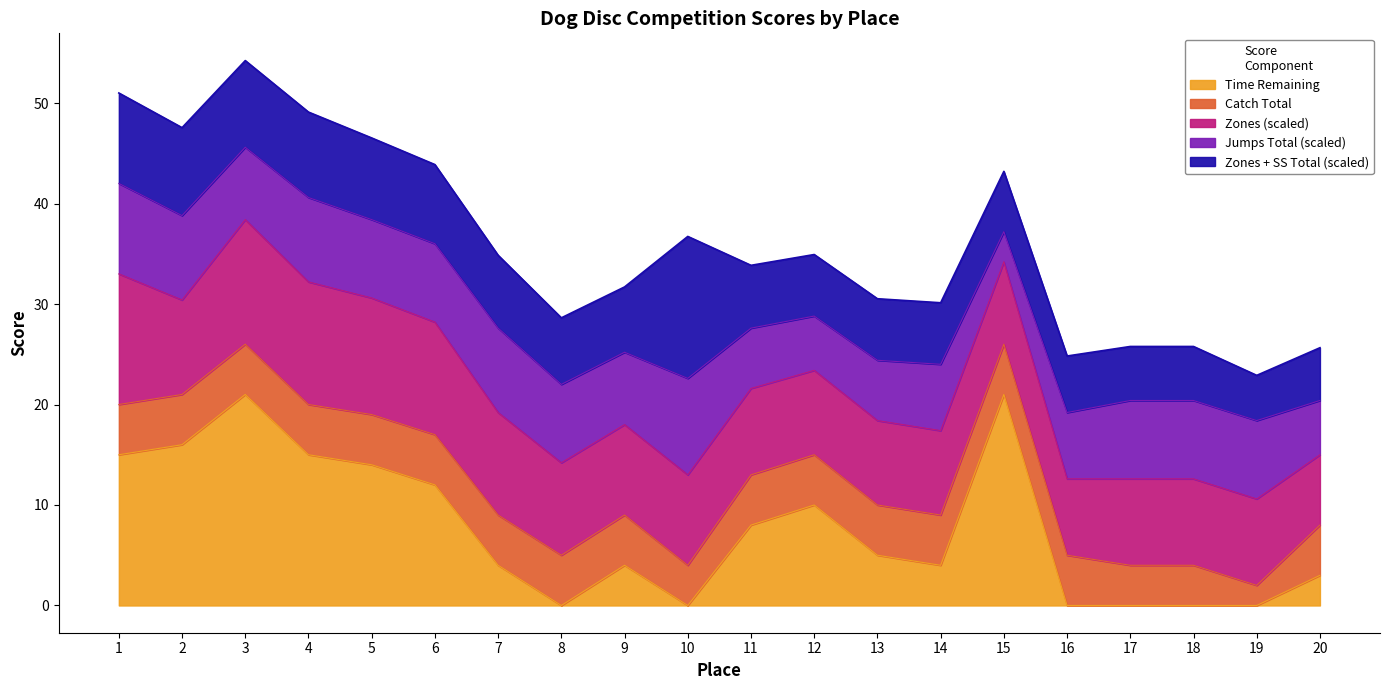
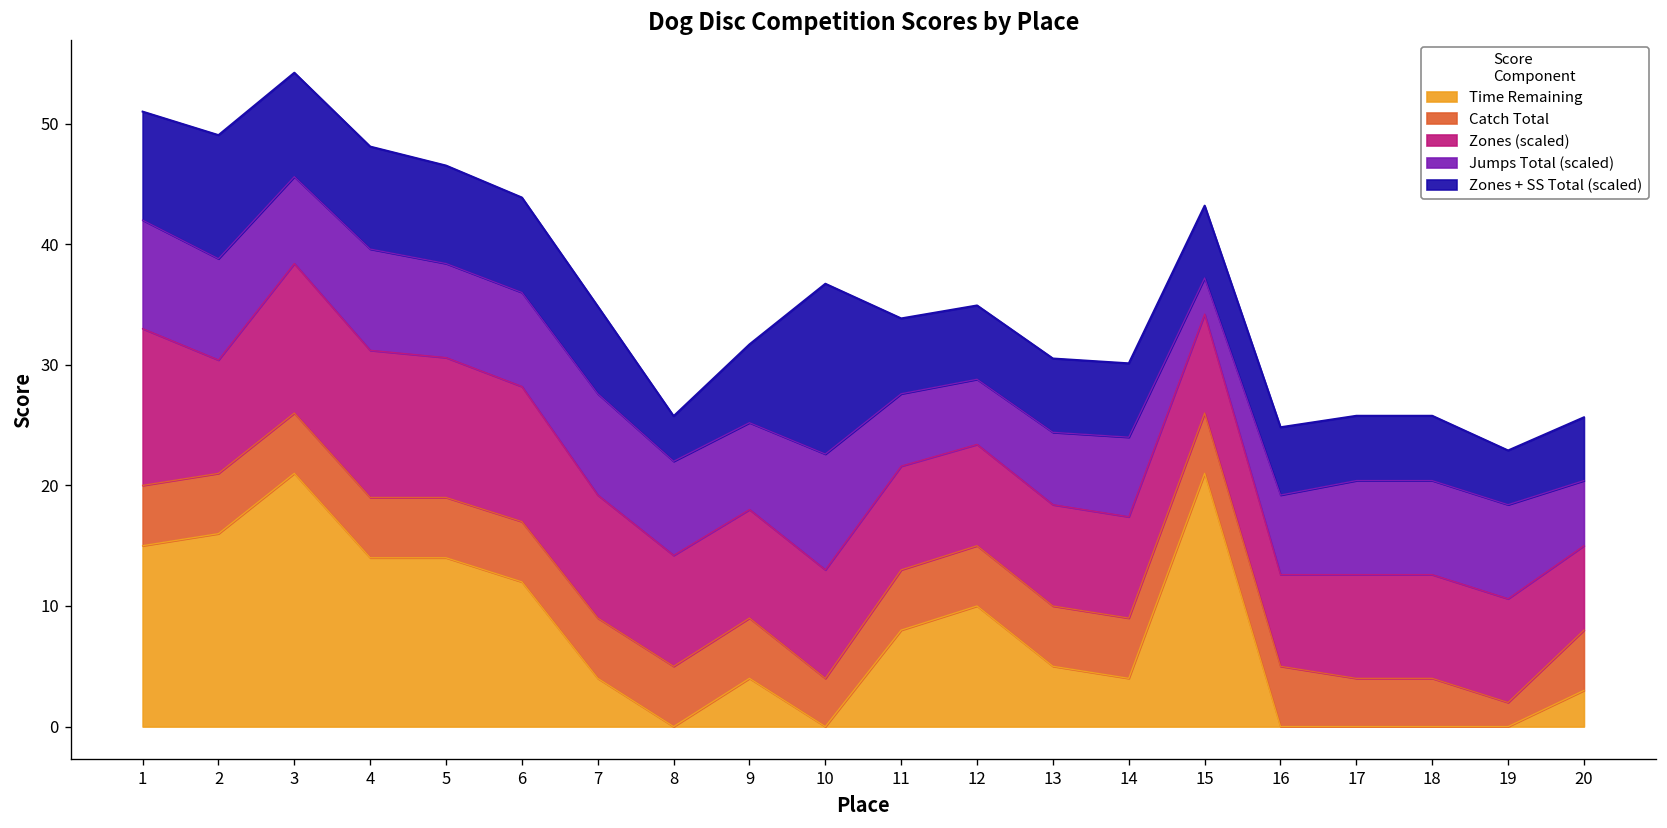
Zones + SS Total (scaled), 2: 8.8 -> 10.3
Time Remaining, 4: 15 -> 14
Zones + SS Total (scaled), 8: 6.6 -> 3.8
